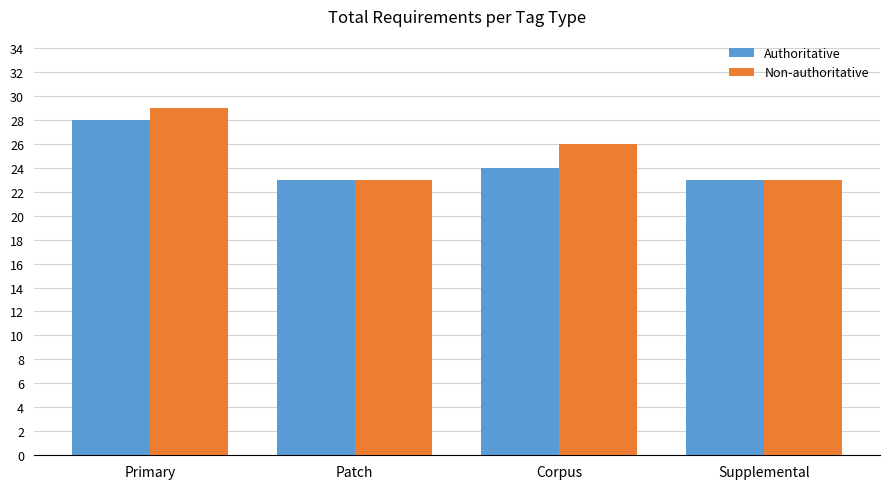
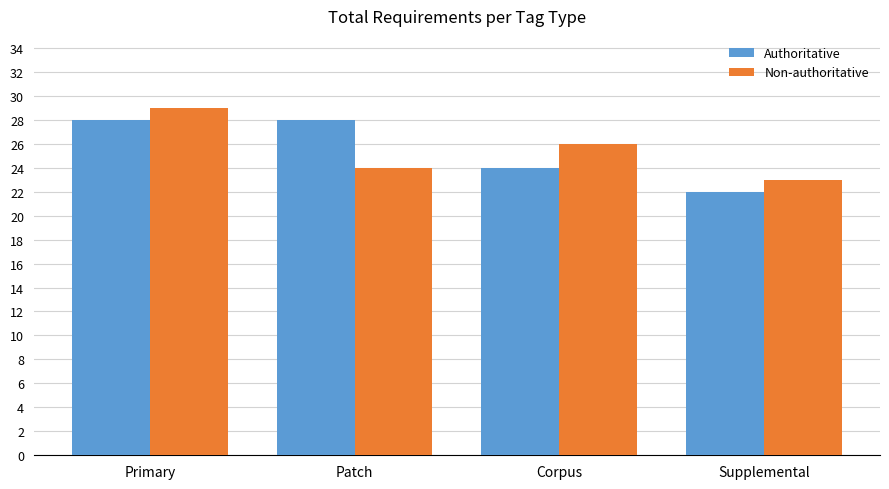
Authoritative, Patch: 23 -> 28
Non-authoritative, Patch: 23 -> 24
Authoritative, Supplemental: 23 -> 22
